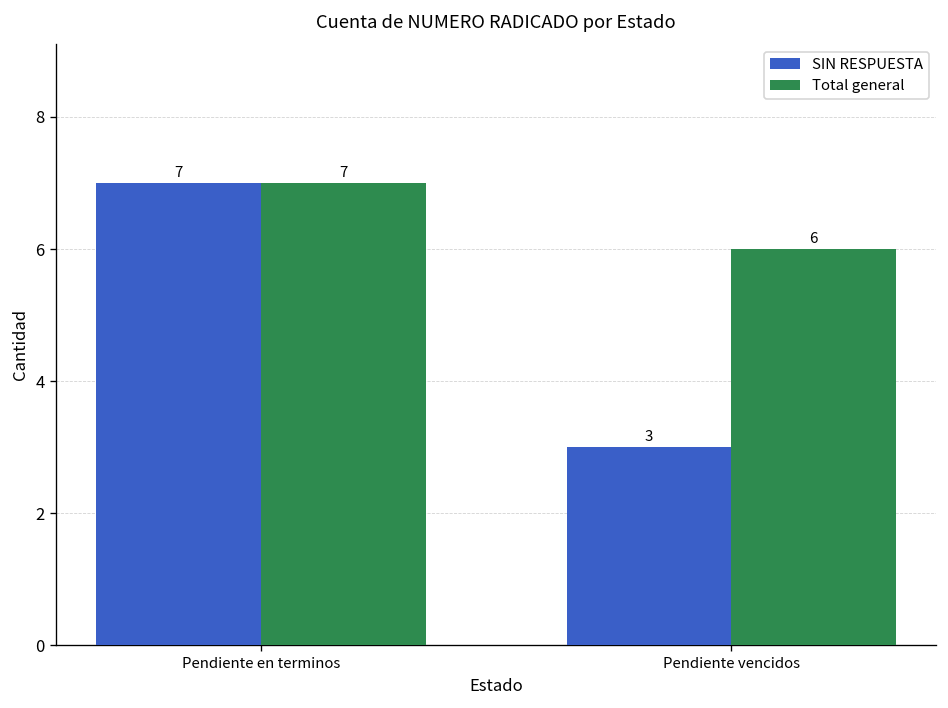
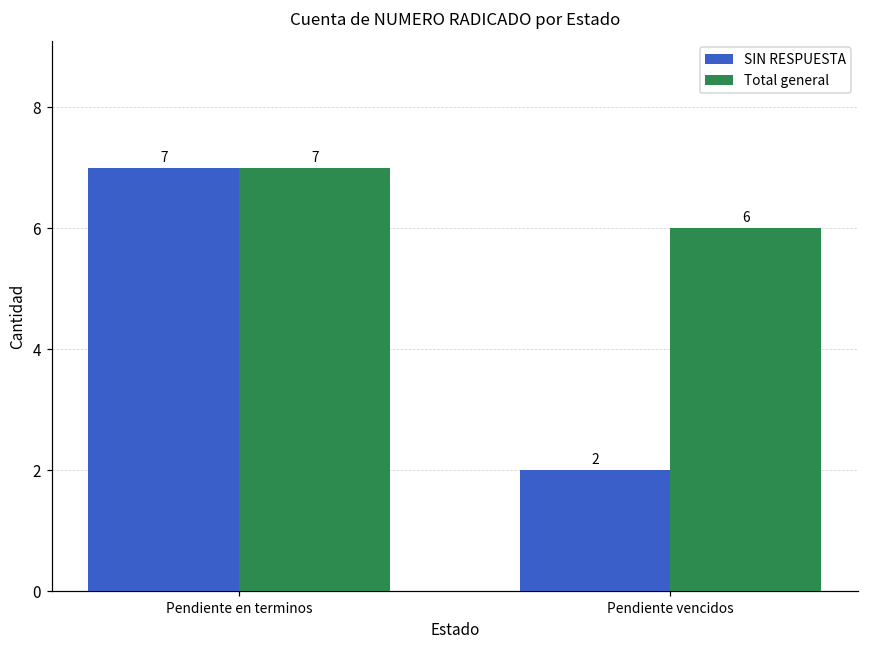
SIN RESPUESTA, Pendiente vencidos: 3 -> 2
